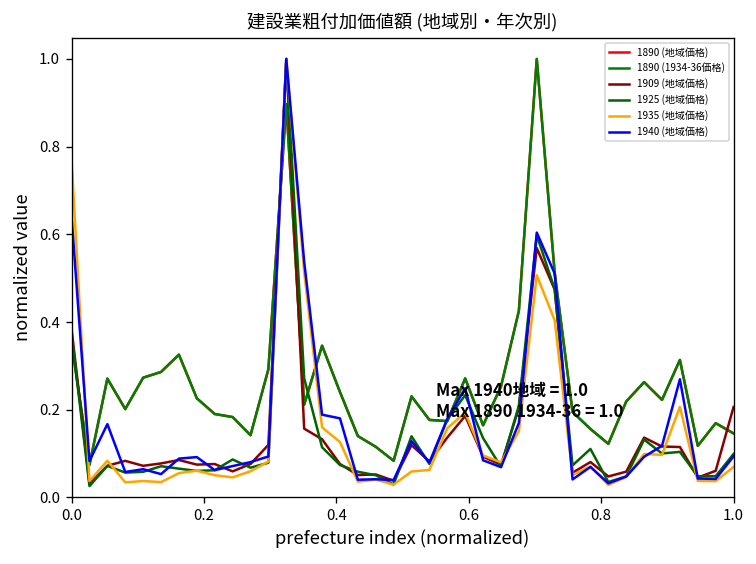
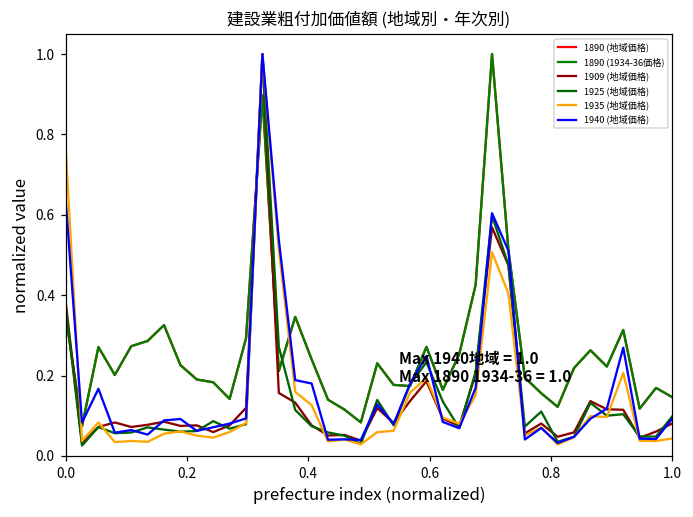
1909 (地域価格), 1.0: 0.21 -> 0.08
1935 (地域価格), 1.0: 0.07 -> 0.04
